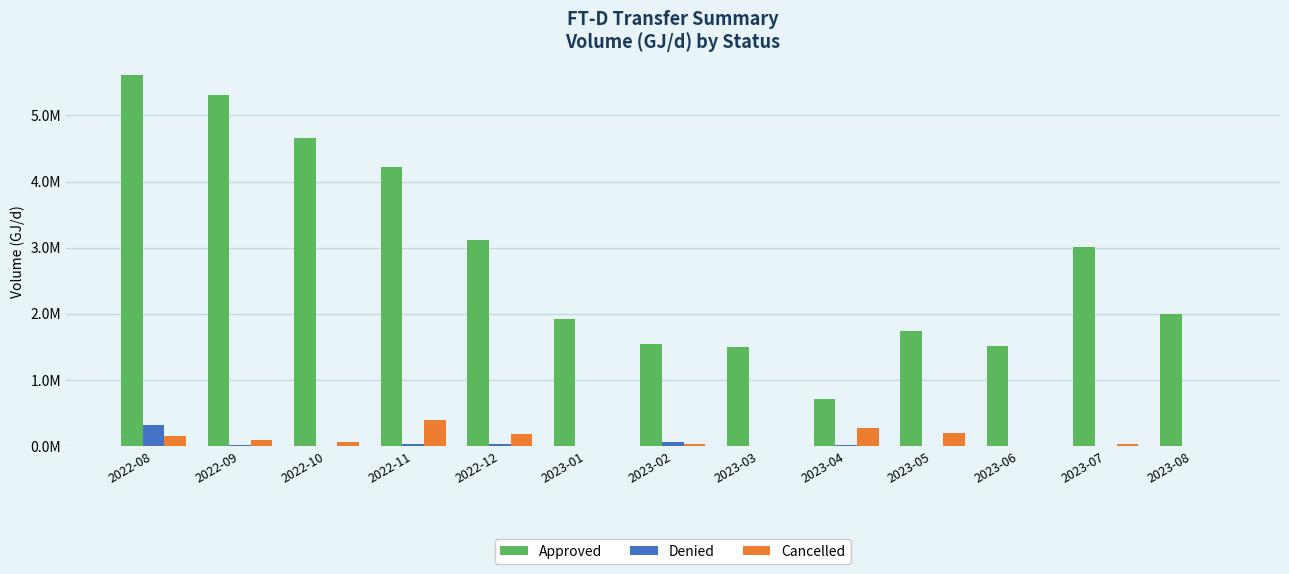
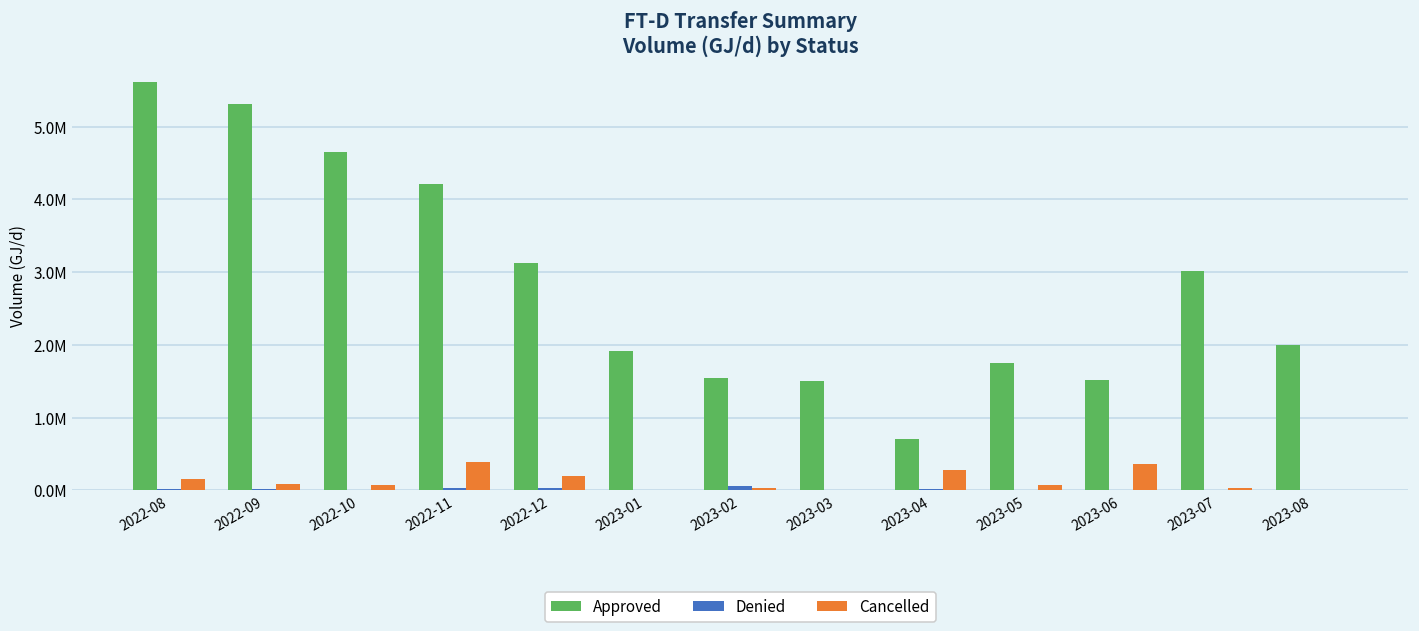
Denied, 2022-08: 300000 -> 0
Cancelled, 2023-05: 200000 -> 100000
Cancelled, 2023-06: 0 -> 400000
